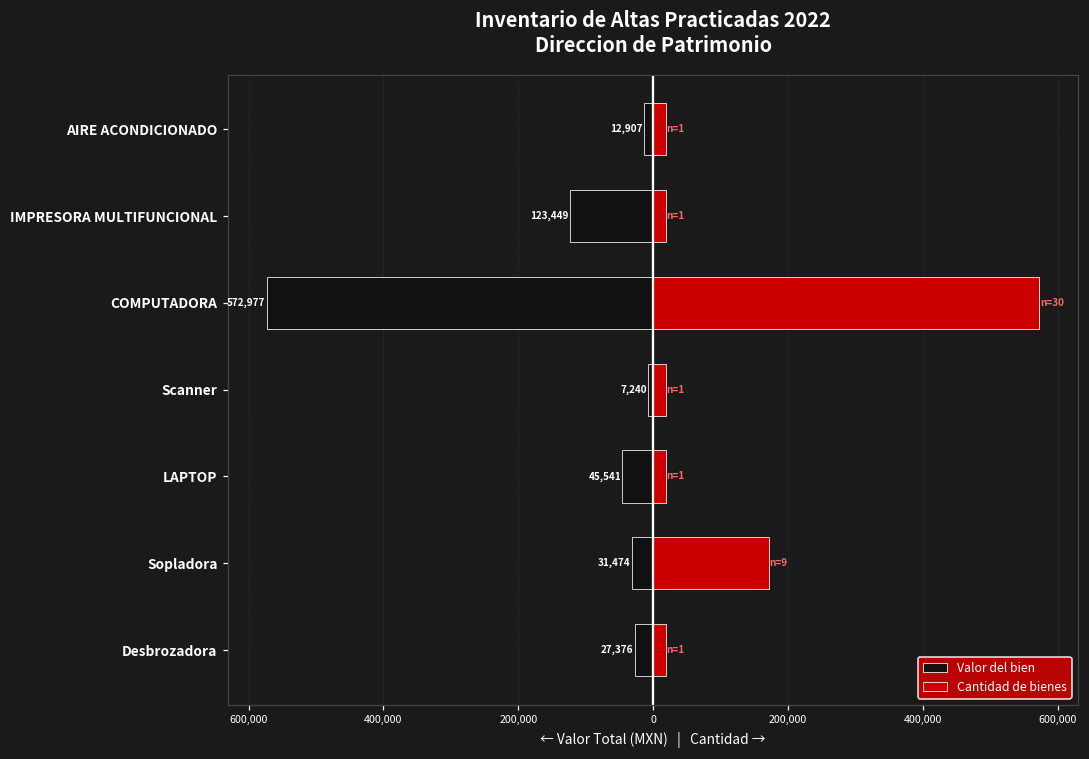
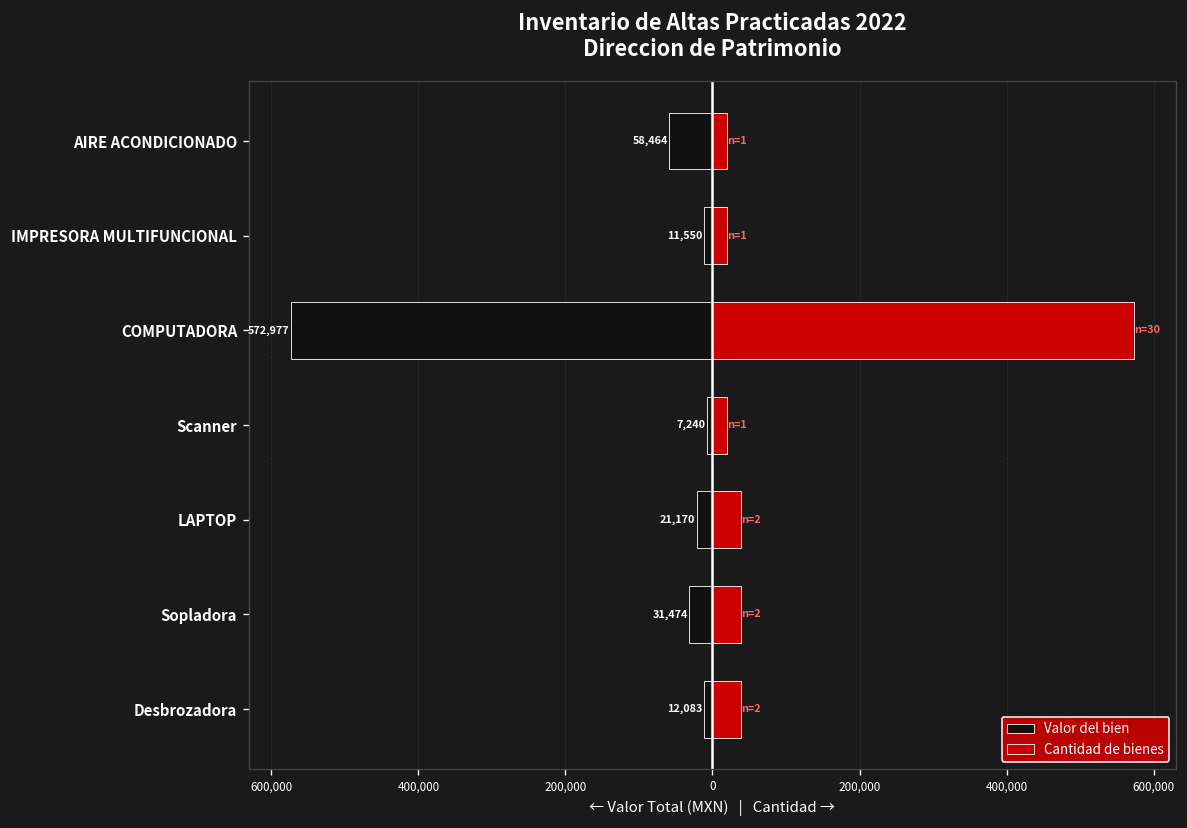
Valor del bien, AIRE ACONDICIONADO: 12,907 -> 58,464
Valor del bien, IMPRESORA MULTIFUNCIONAL: 123,449 -> 11,550
Valor del bien, LAPTOP: 45,541 -> 21,170
Cantidad de bienes, LAPTOP: 1 -> 2
Cantidad de bienes, Sopladora: 9 -> 2
Valor del bien, Desbrozadora: 27,376 -> 12,083
Cantidad de bienes, Desbrozadora: 1 -> 2
